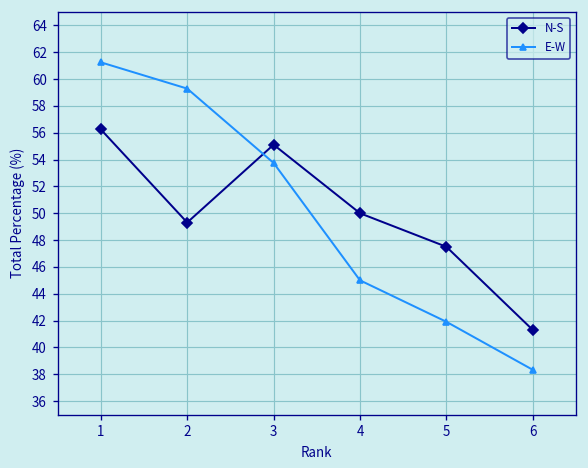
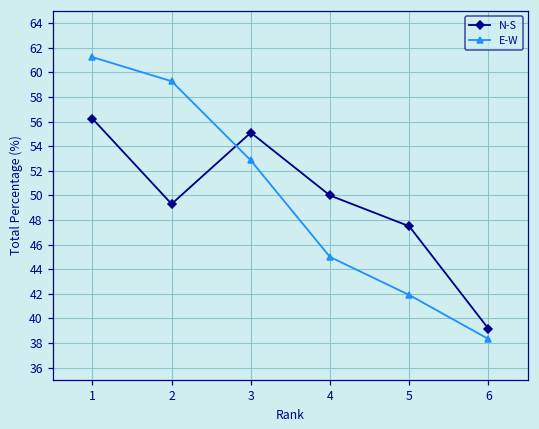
E-W, 3: 53.8 -> 52.9
N-S, 6: 41.3 -> 39.2
